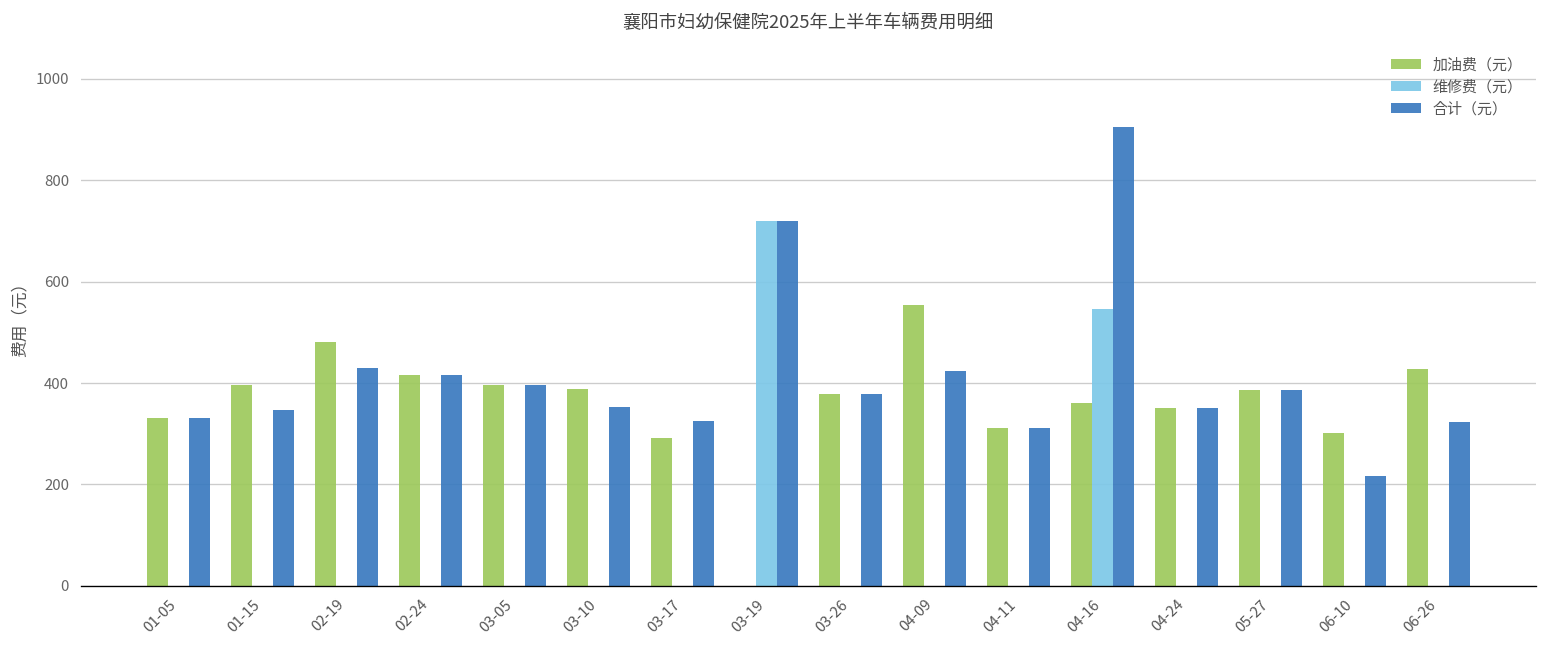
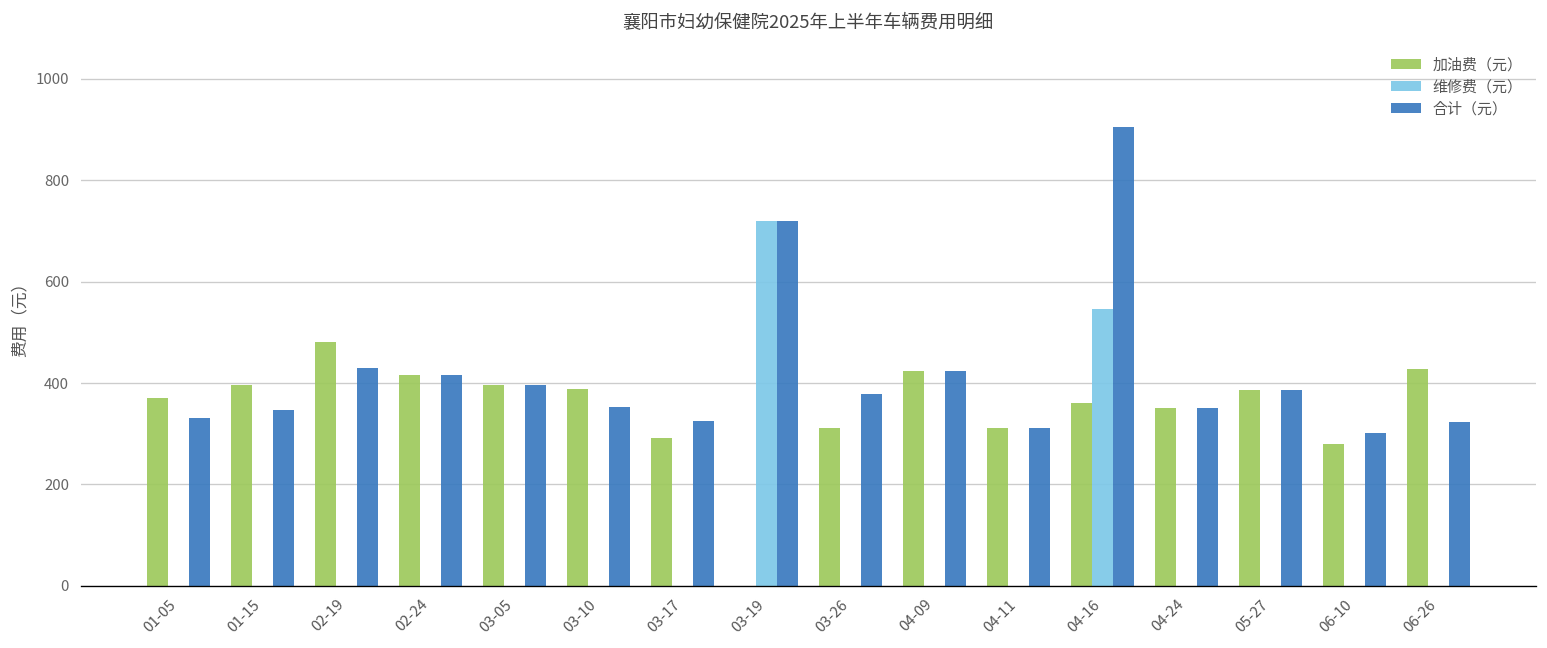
加油费（元）, 01-05: 330 -> 370
加油费（元）, 03-26: 380 -> 310
加油费（元）, 04-09: 550 -> 420
加油费（元）, 06-10: 300 -> 280
合计（元）, 06-10: 220 -> 300
